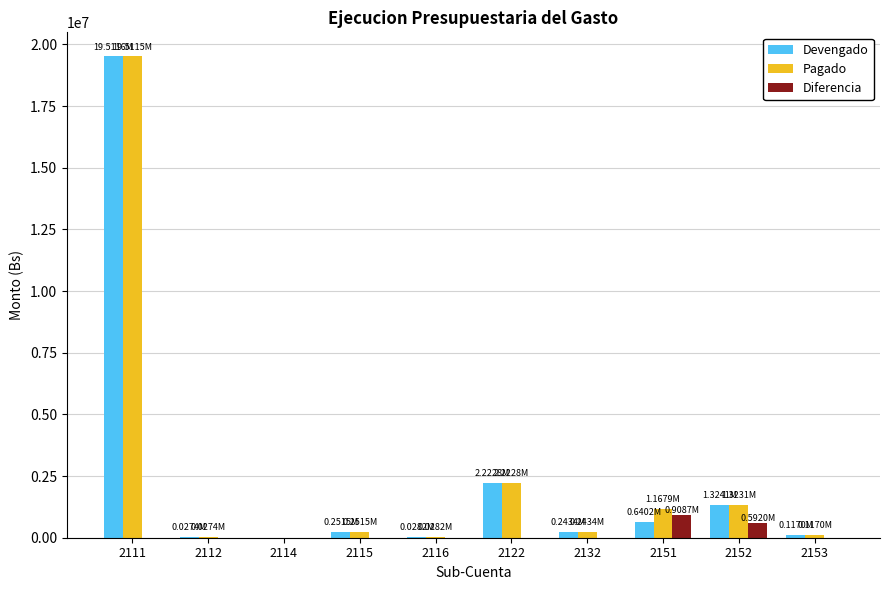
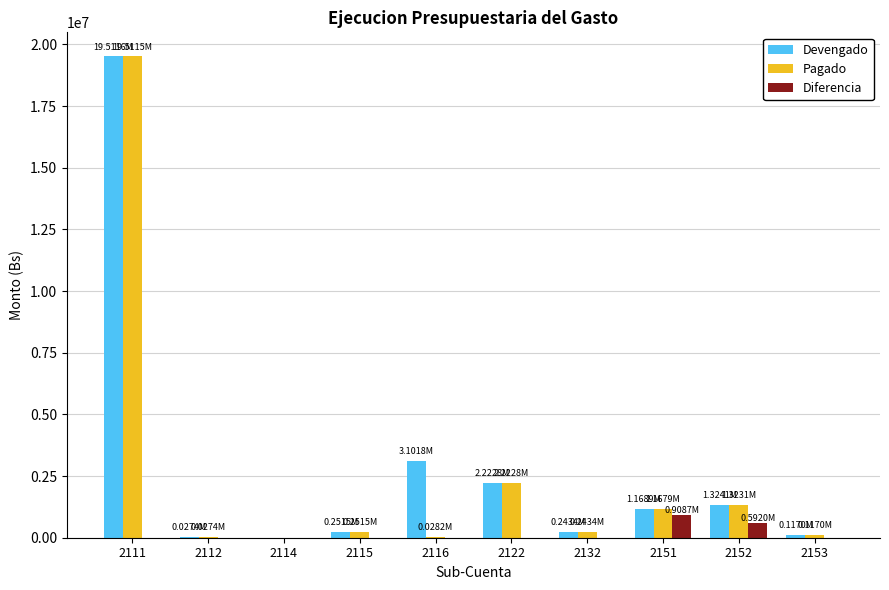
Devengado, 2116: 0.0282M -> 3.1018M
Devengado, 2151: 0.6402M -> 1.1689M
